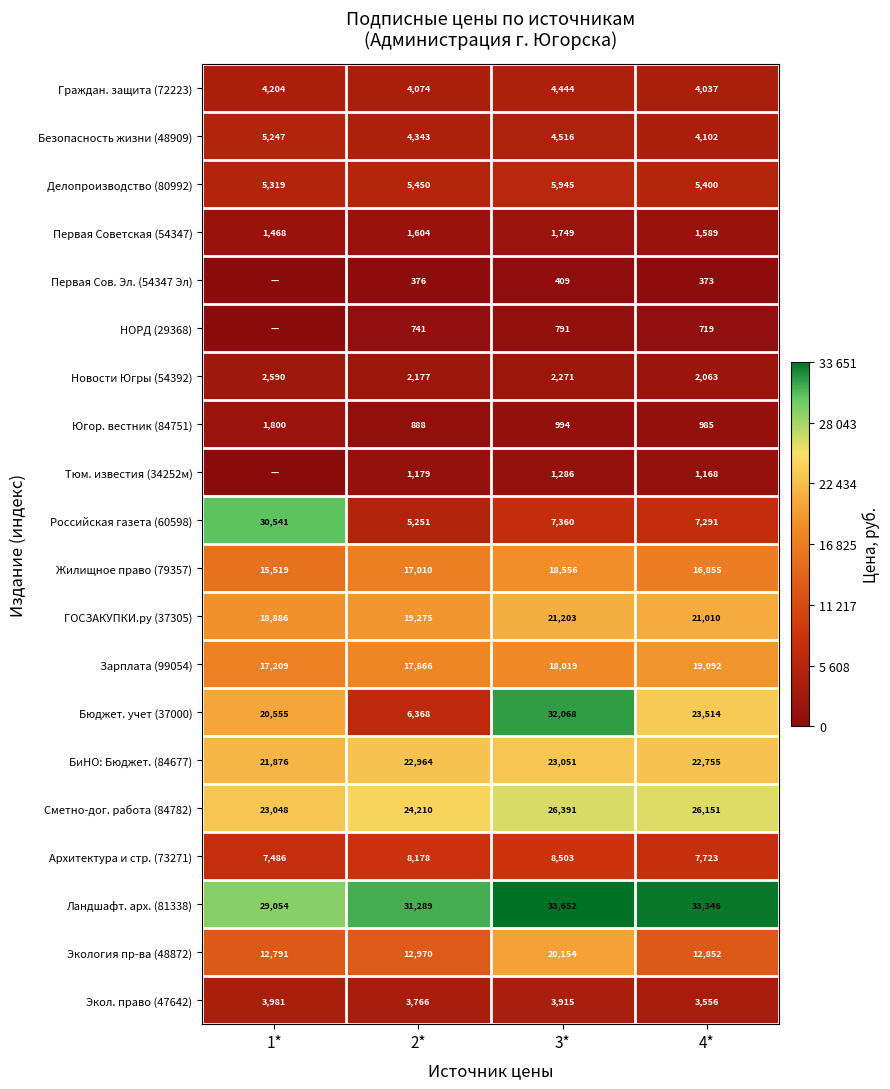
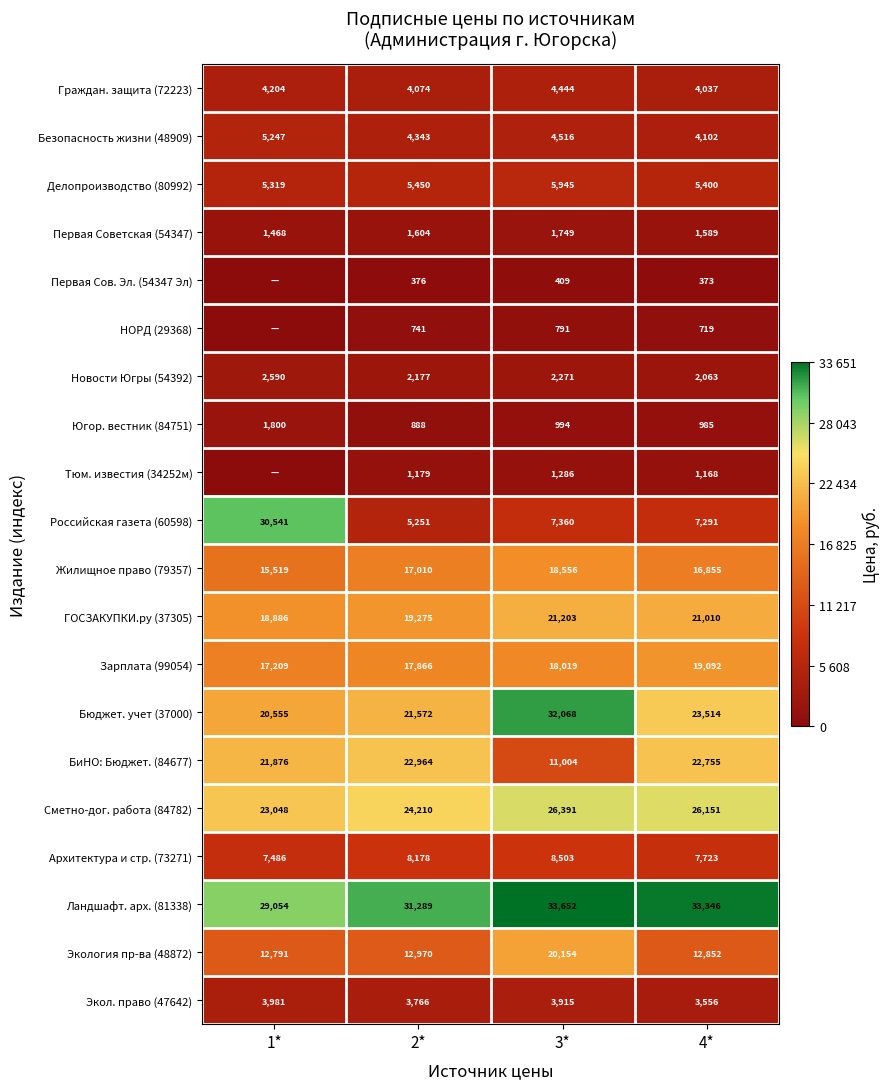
Бюджет. учет (37000), 2*: 6,368 -> 21,572
БиНО: Бюджет. (84677), 3*: 23,051 -> 11,004
